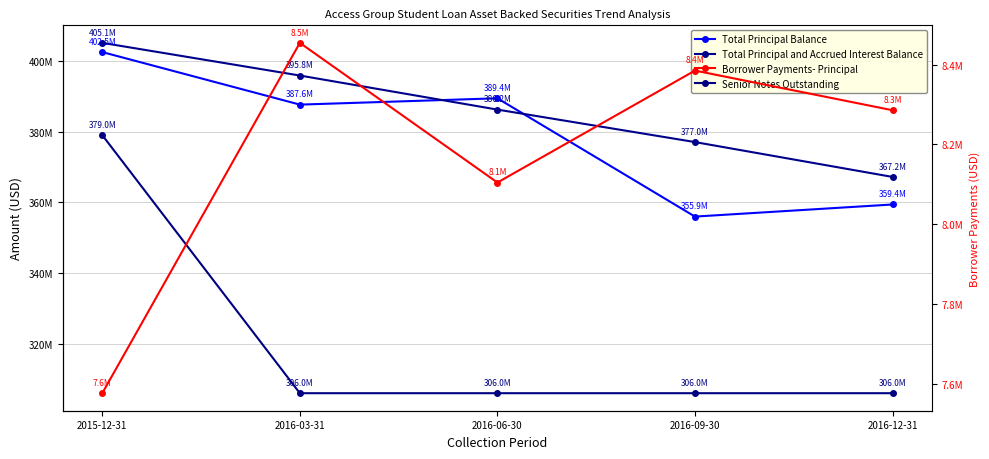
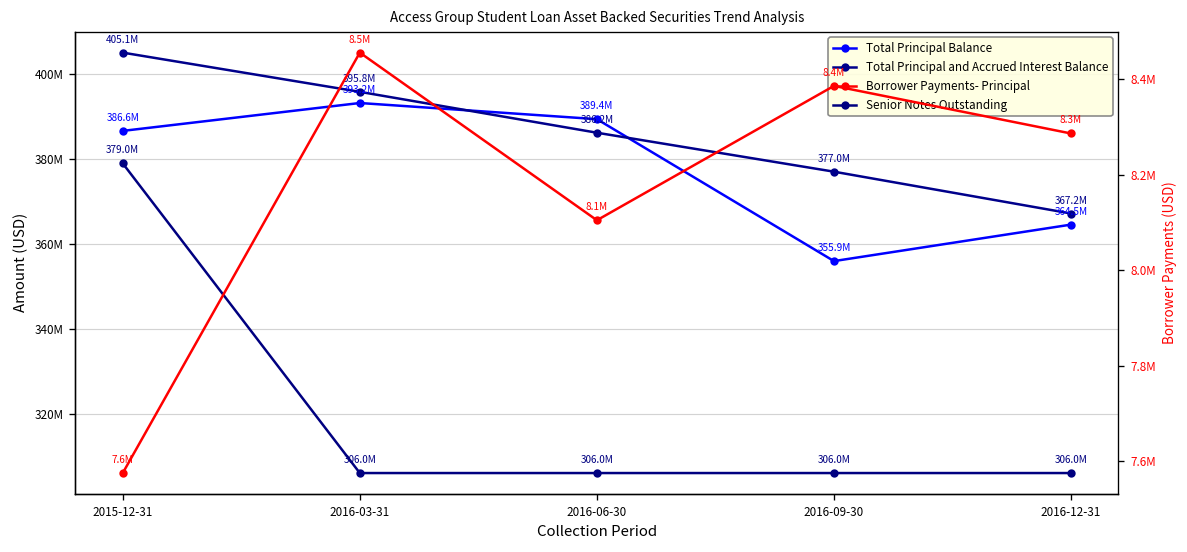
Total Principal Balance, 2015-12-31: 402.5M -> 386.6M
Total Principal Balance, 2016-03-31: 387.6M -> 393.2M
Total Principal Balance, 2016-12-31: 359.4M -> 364.5M
